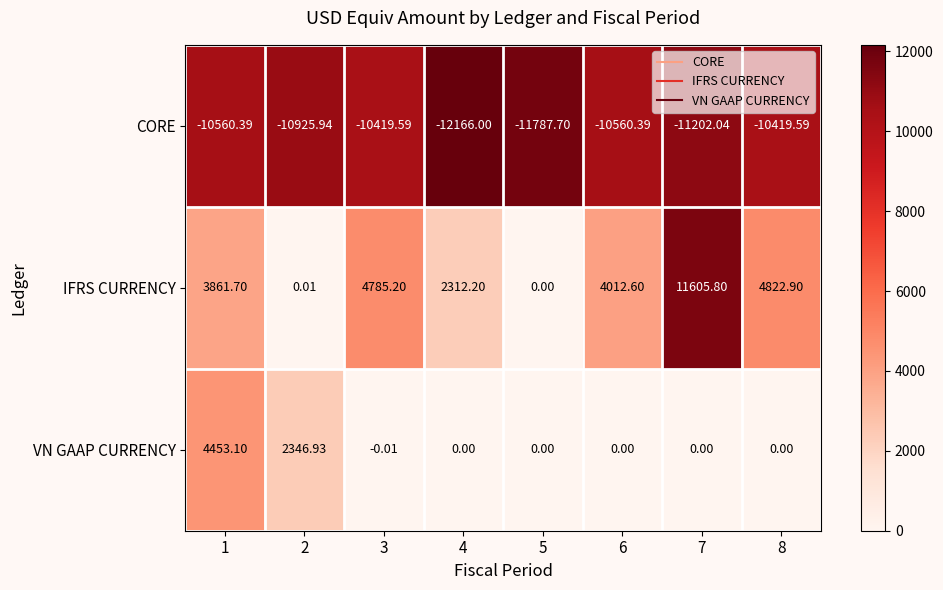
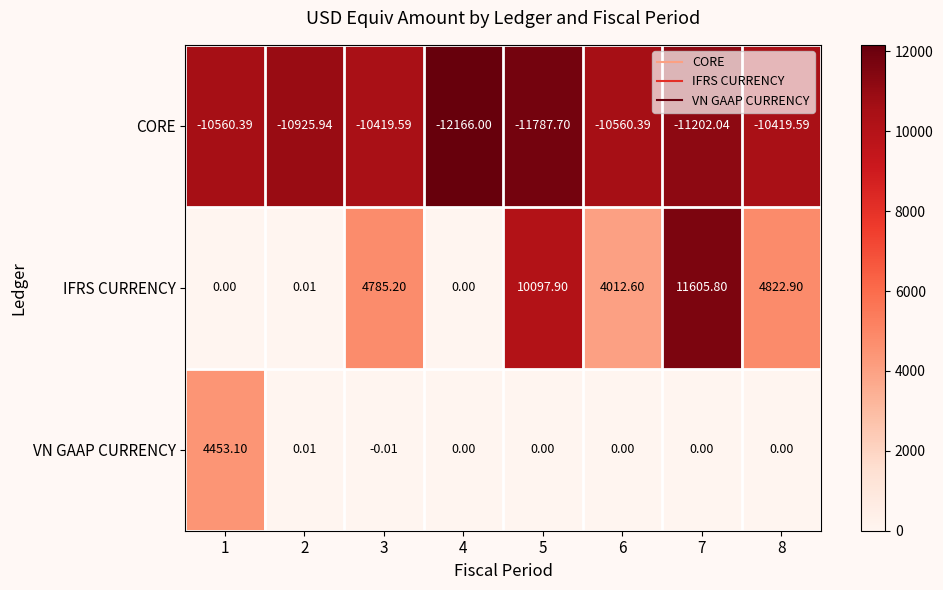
IFRS CURRENCY, 1: 3861.70 -> 0.00
IFRS CURRENCY, 4: 2312.20 -> 0.00
IFRS CURRENCY, 5: 0.00 -> 10097.90
VN GAAP CURRENCY, 2: 2346.93 -> 0.01
